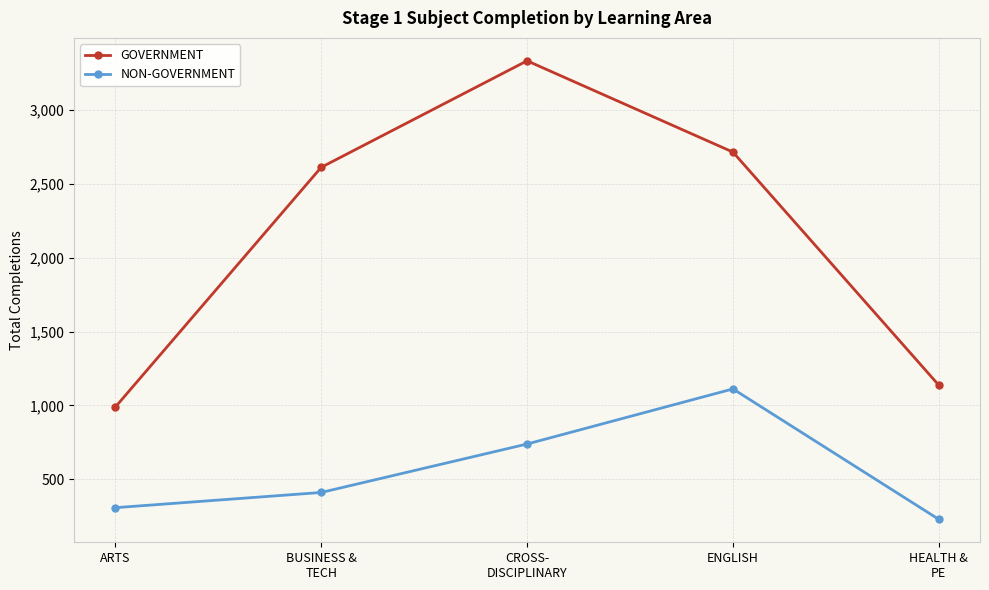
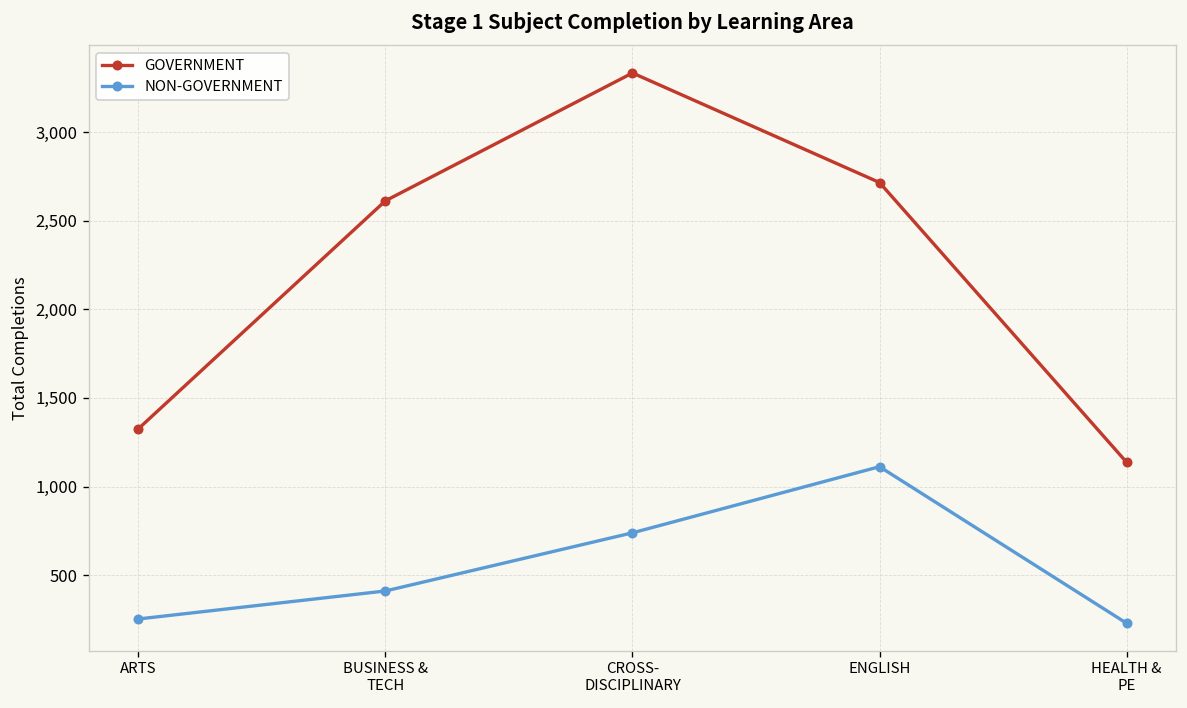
GOVERNMENT, ARTS: 990 -> 1,330
NON-GOVERNMENT, ARTS: 310 -> 250
